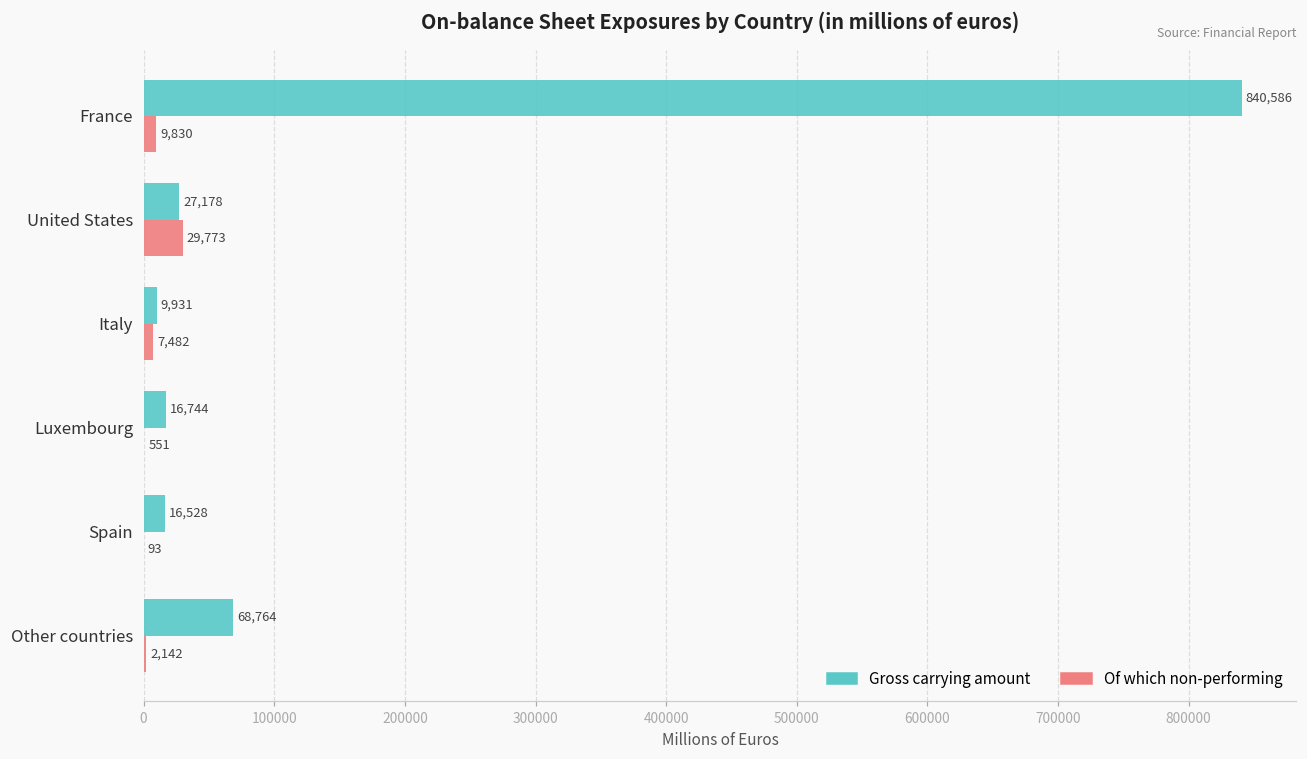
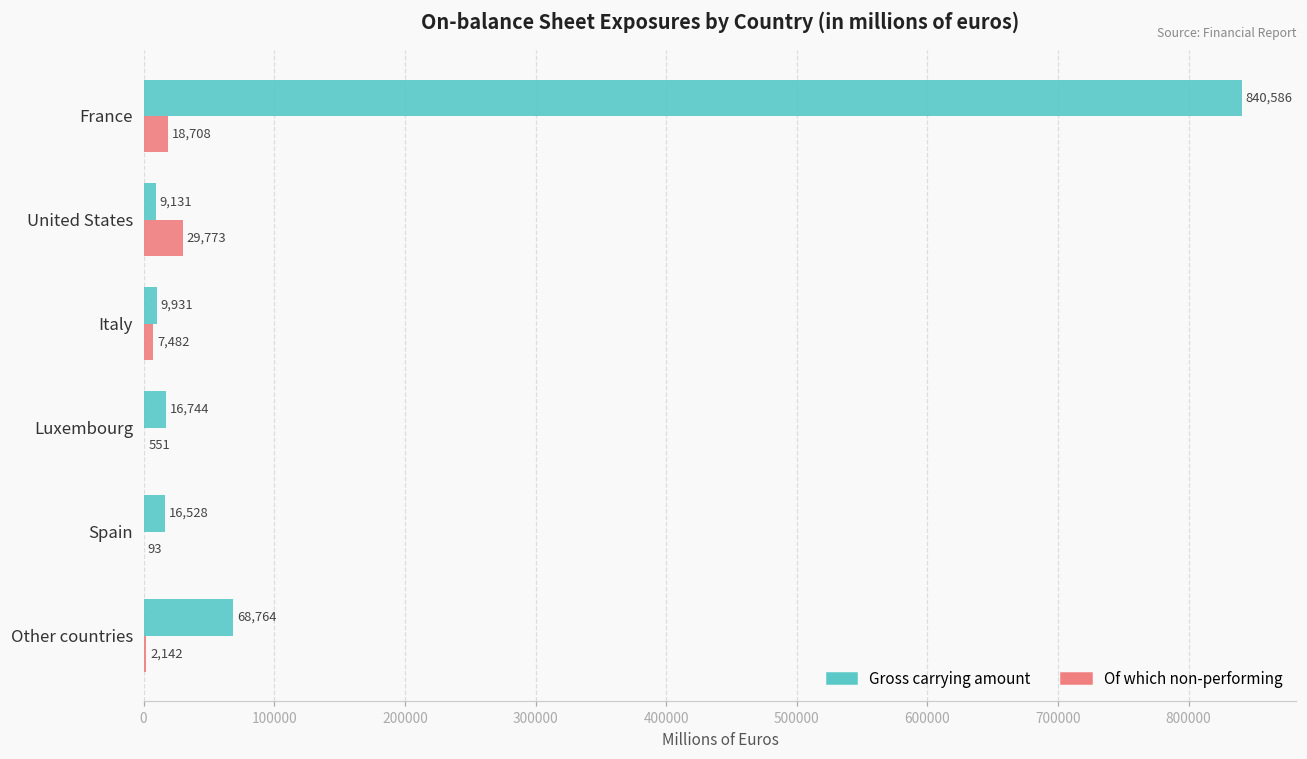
Of which non-performing, France: 9,830 -> 18,708
Gross carrying amount, United States: 27,178 -> 9,131
